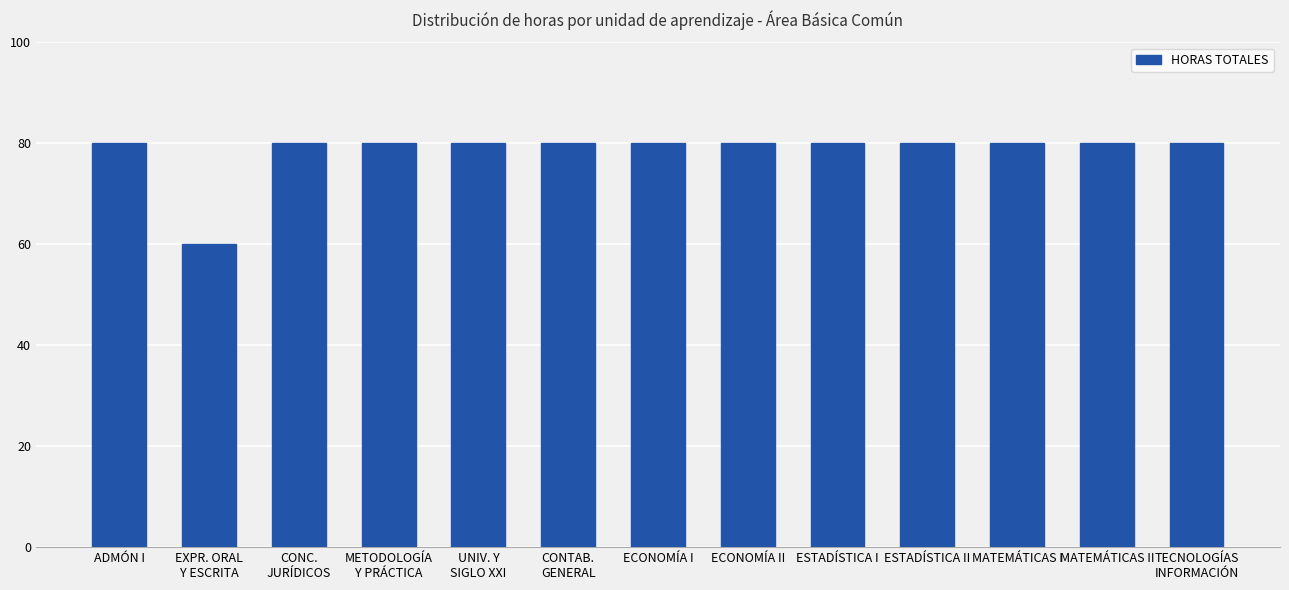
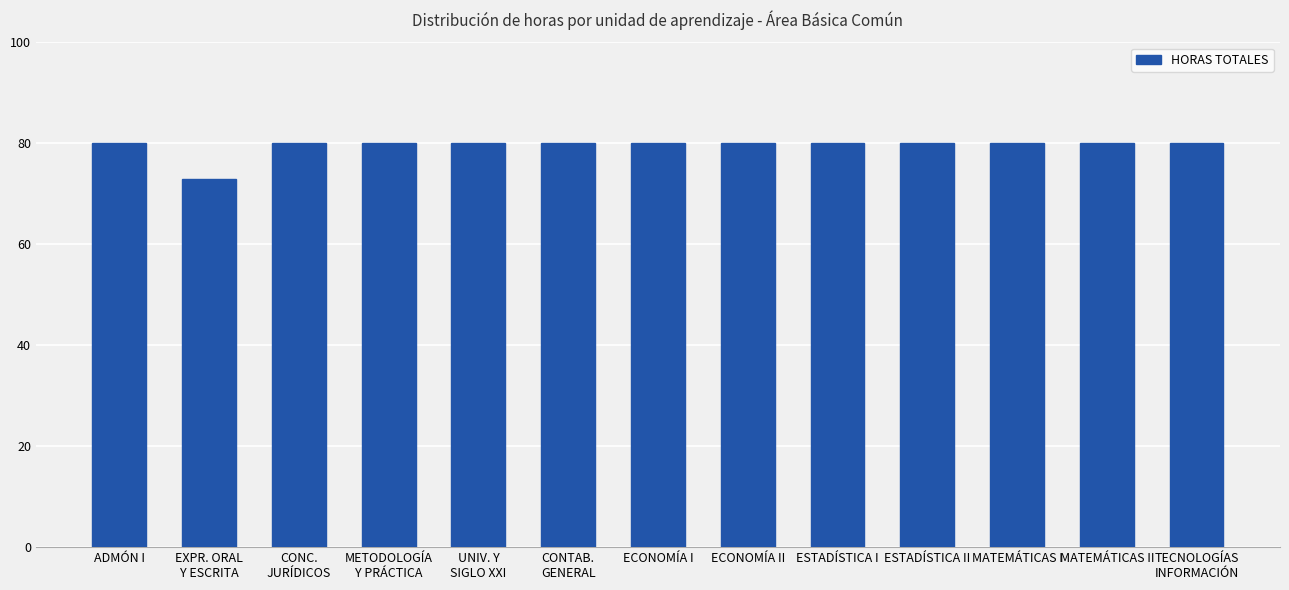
EXPR. ORAL Y ESCRITA: 60 -> 73
